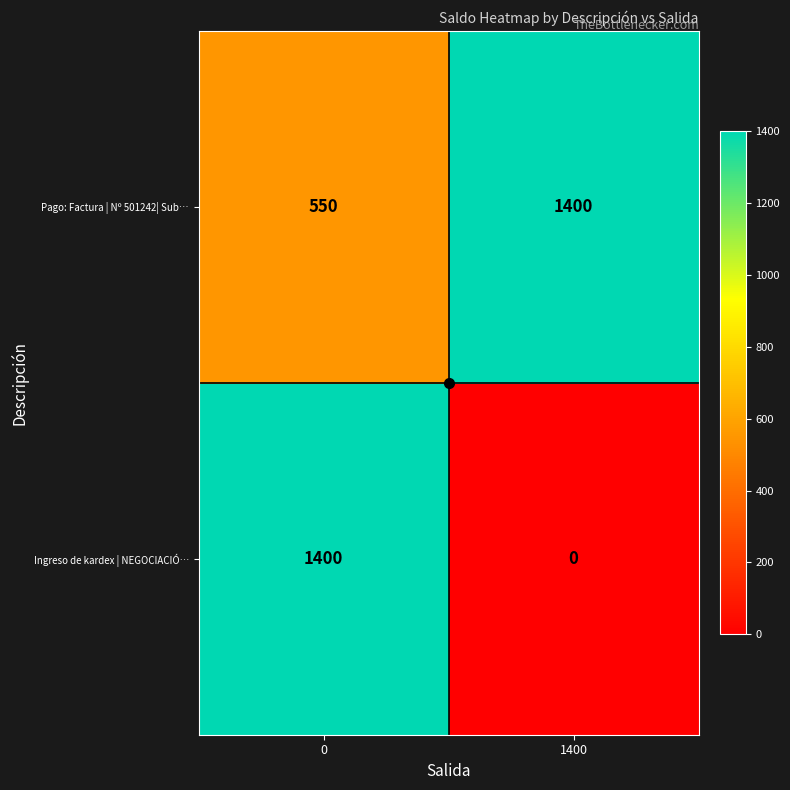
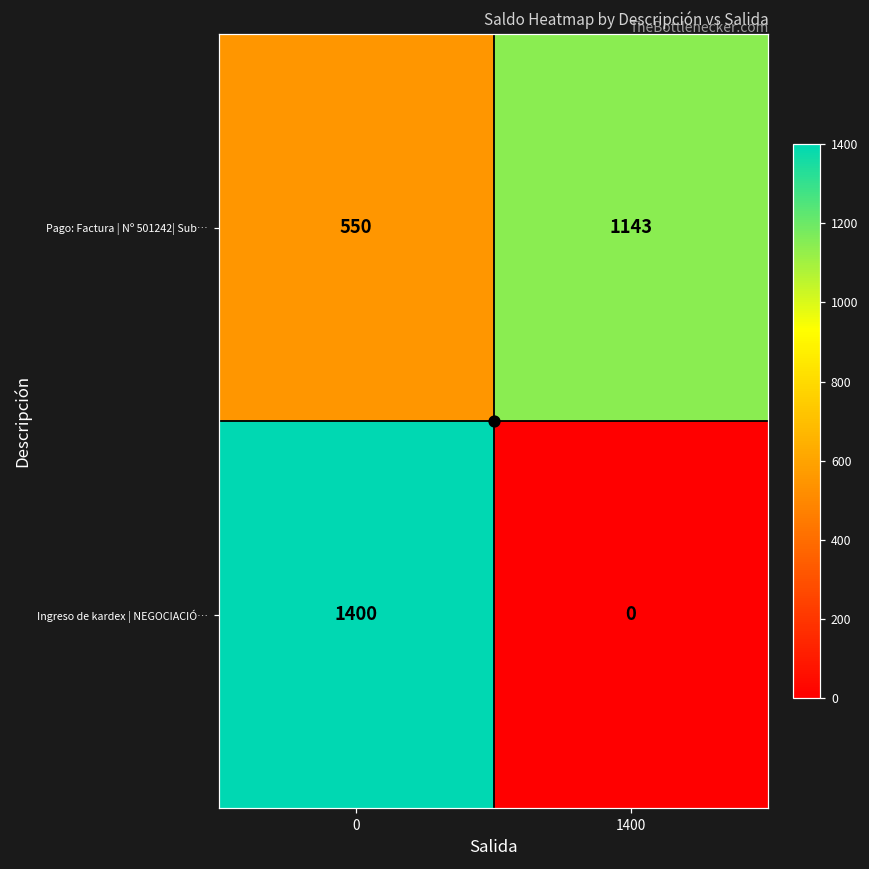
Pago: Factura | Nº 501242| Sub…, 1400: 1400 -> 1143
